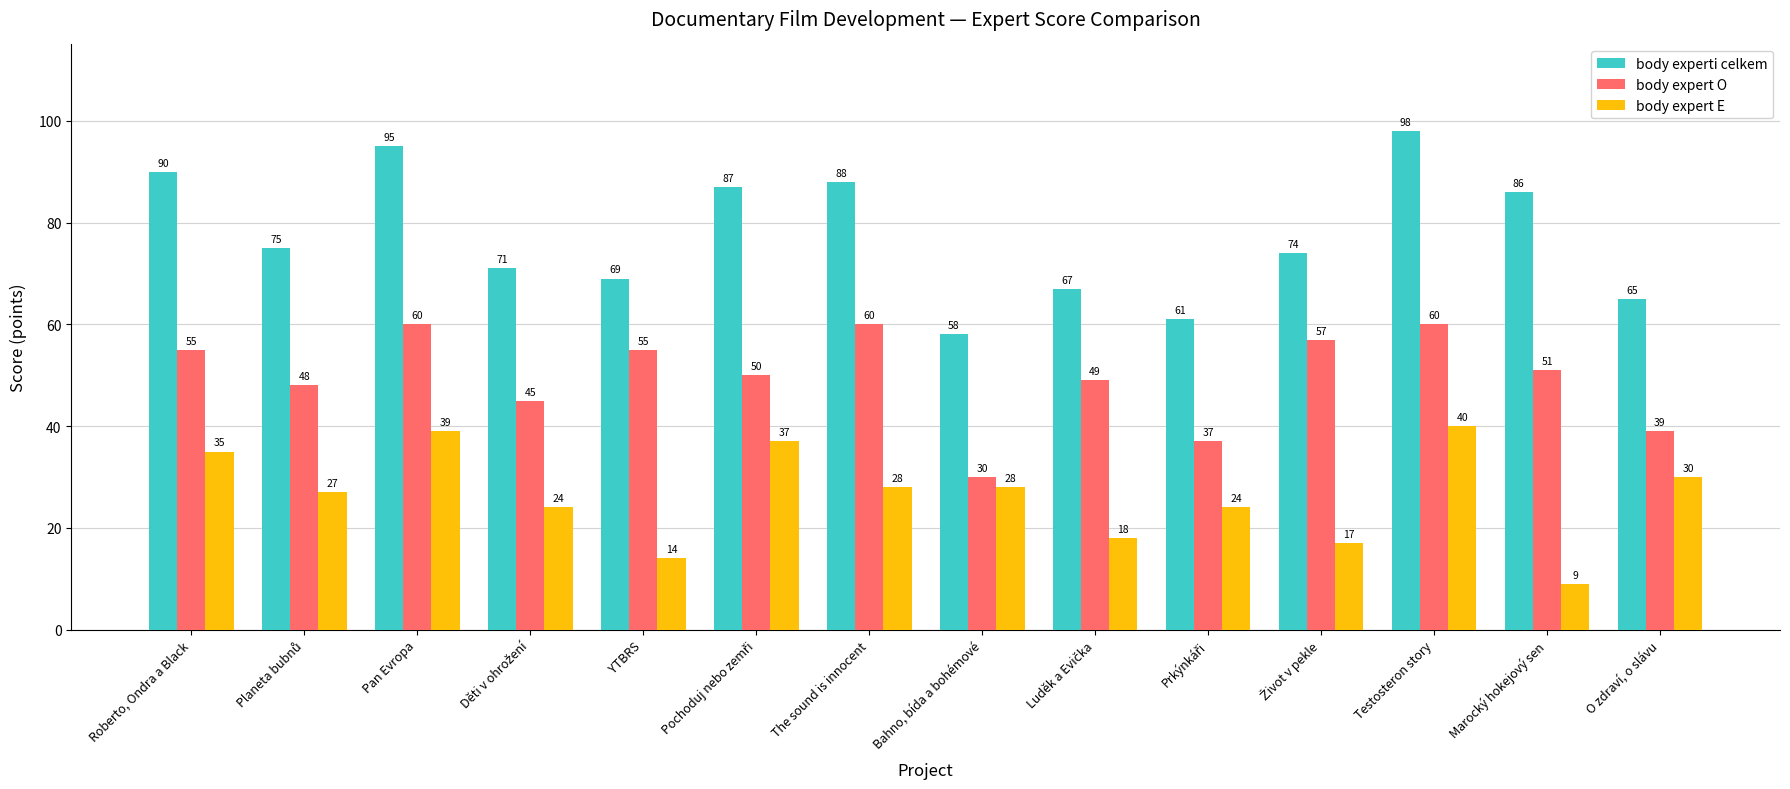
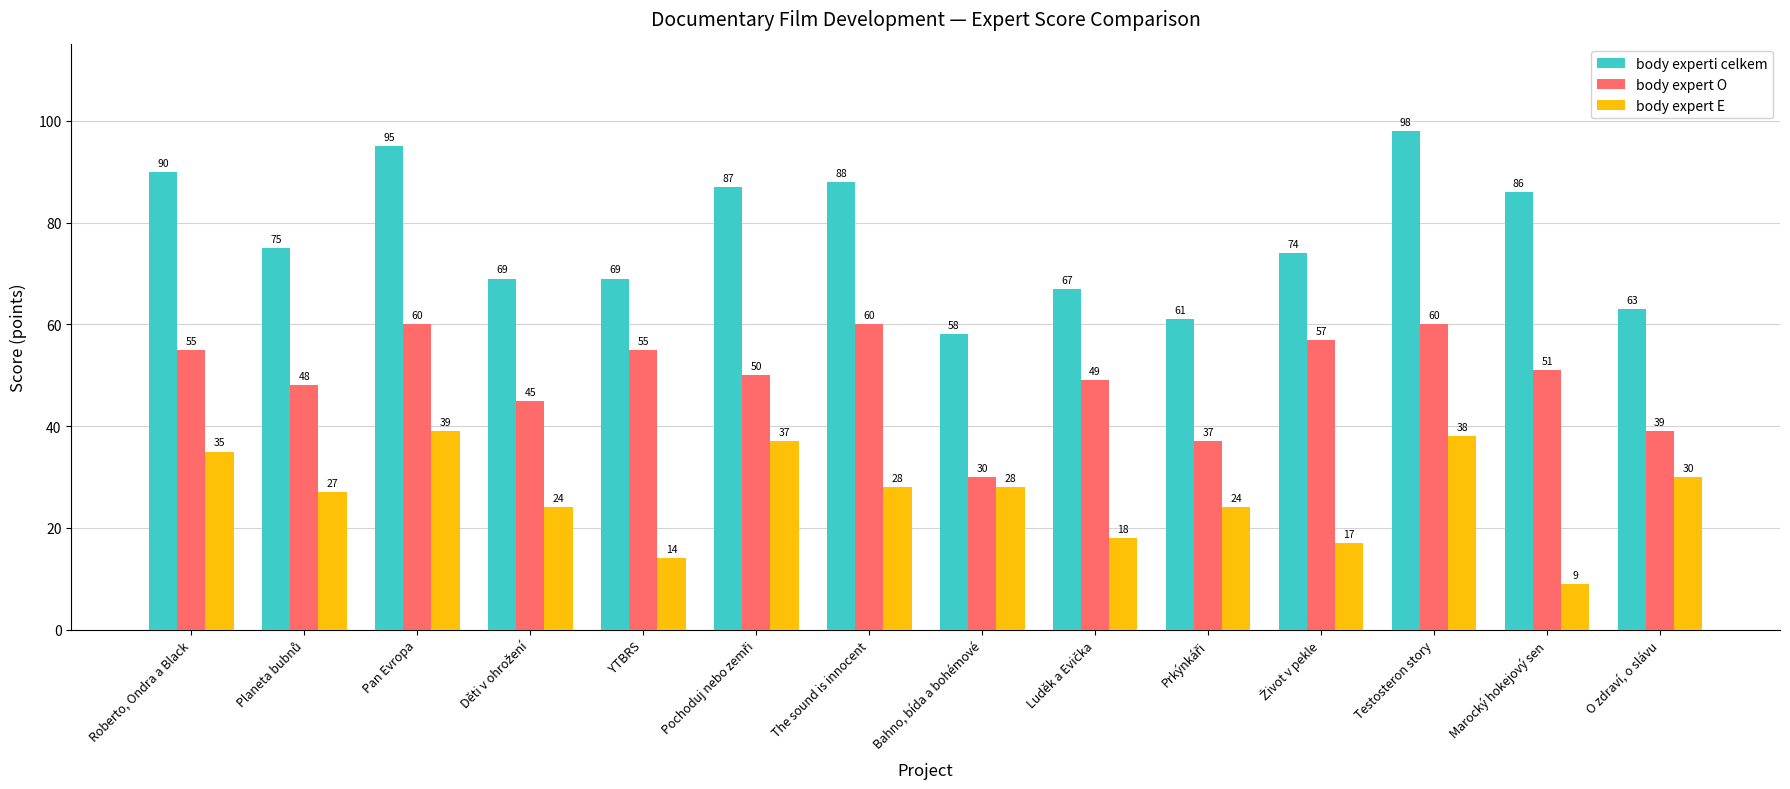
body experti celkem, Děti v ohrožení: 71 -> 69
body expert E, Testosteron story: 40 -> 38
body experti celkem, O zdraví, o slávu: 65 -> 63
